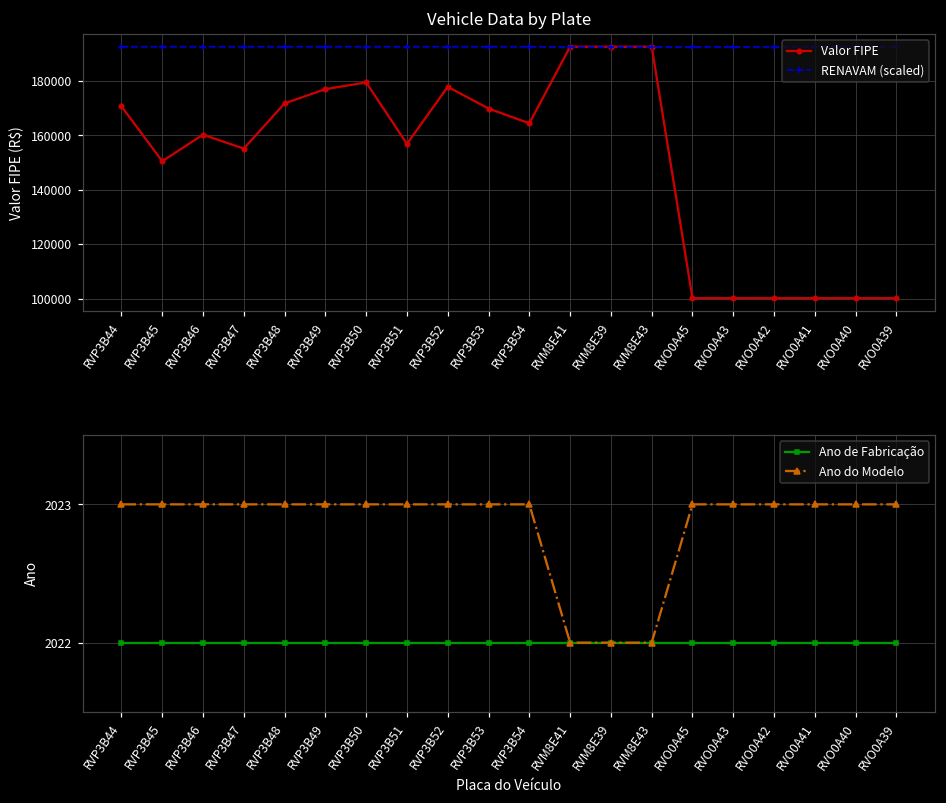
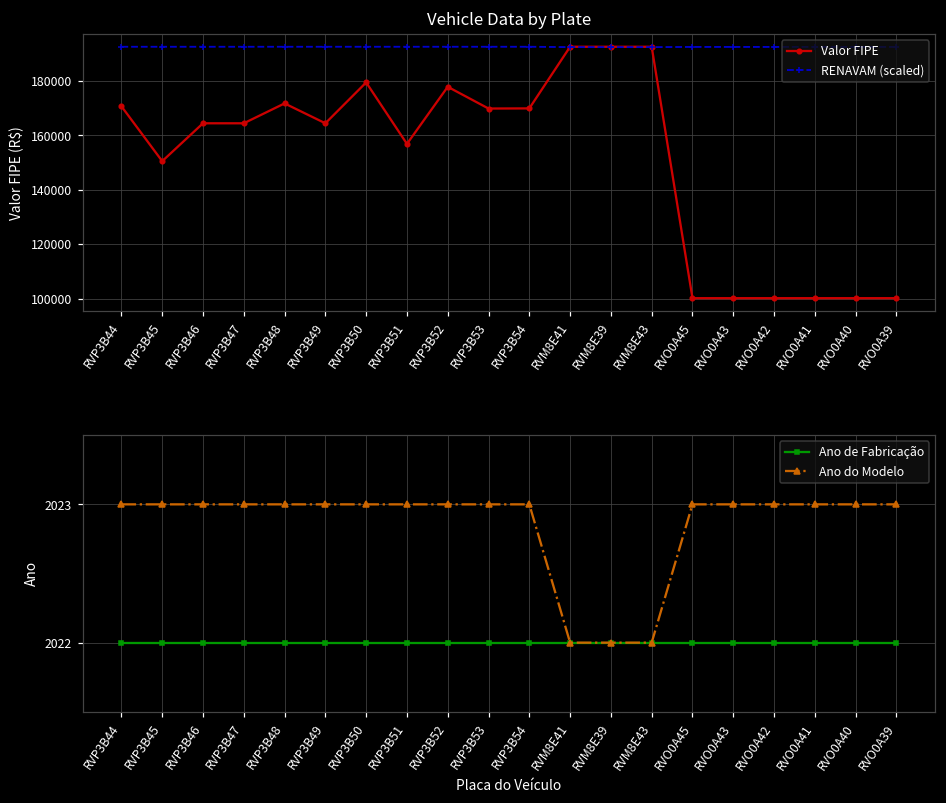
Vehicle Data by Plate, Valor FIPE, RVP3B46: 160000 -> 164000
Vehicle Data by Plate, Valor FIPE, RVP3B47: 155000 -> 164000
Vehicle Data by Plate, Valor FIPE, RVP3B49: 177000 -> 164000
Vehicle Data by Plate, Valor FIPE, RVP3B54: 164000 -> 170000
